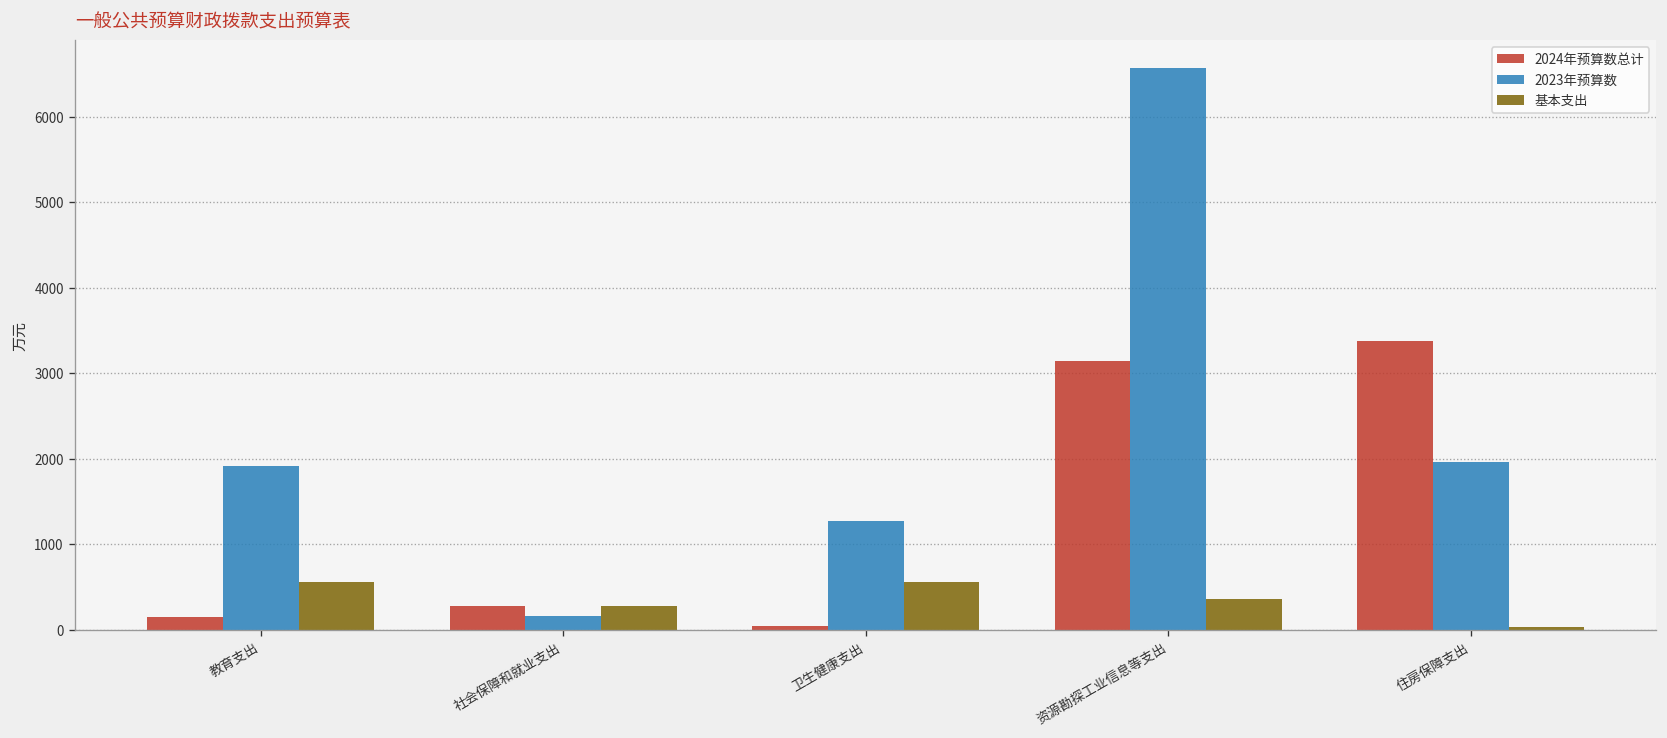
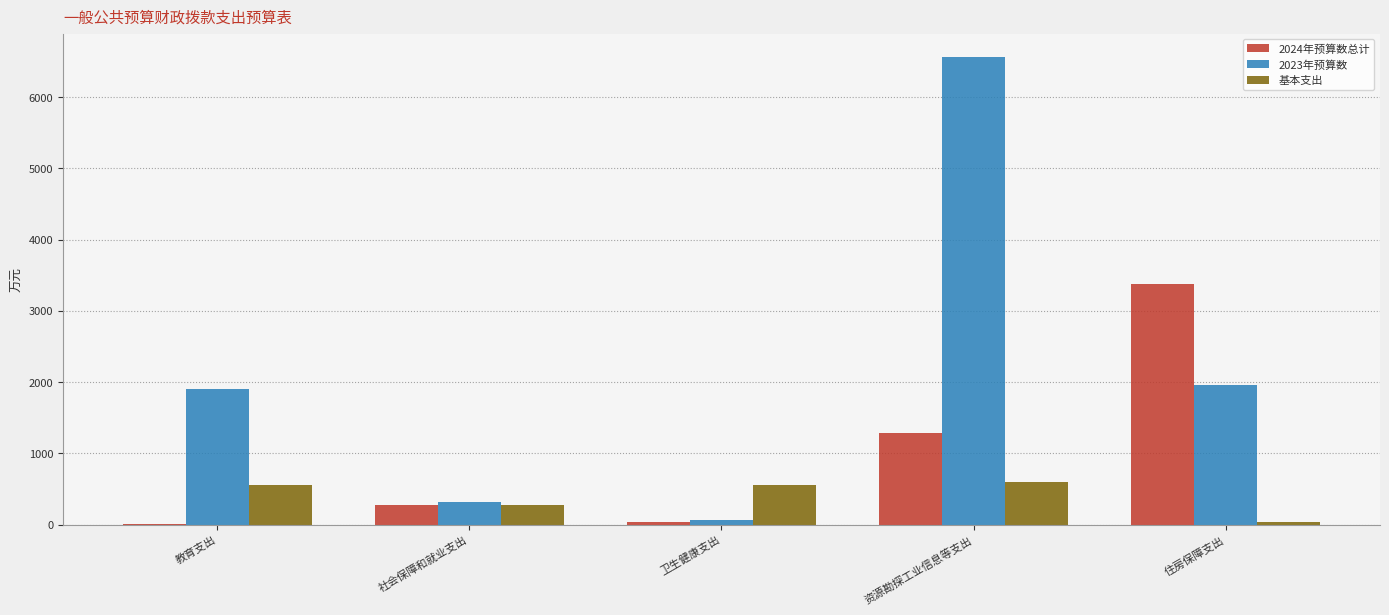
2024年预算数总计, 教育支出: 100 -> 0
2023年预算数, 社会保障和就业支出: 200 -> 300
2023年预算数, 卫生健康支出: 1300 -> 100
2024年预算数总计, 资源勘探工业信息等支出: 3100 -> 1300
基本支出, 资源勘探工业信息等支出: 400 -> 600
